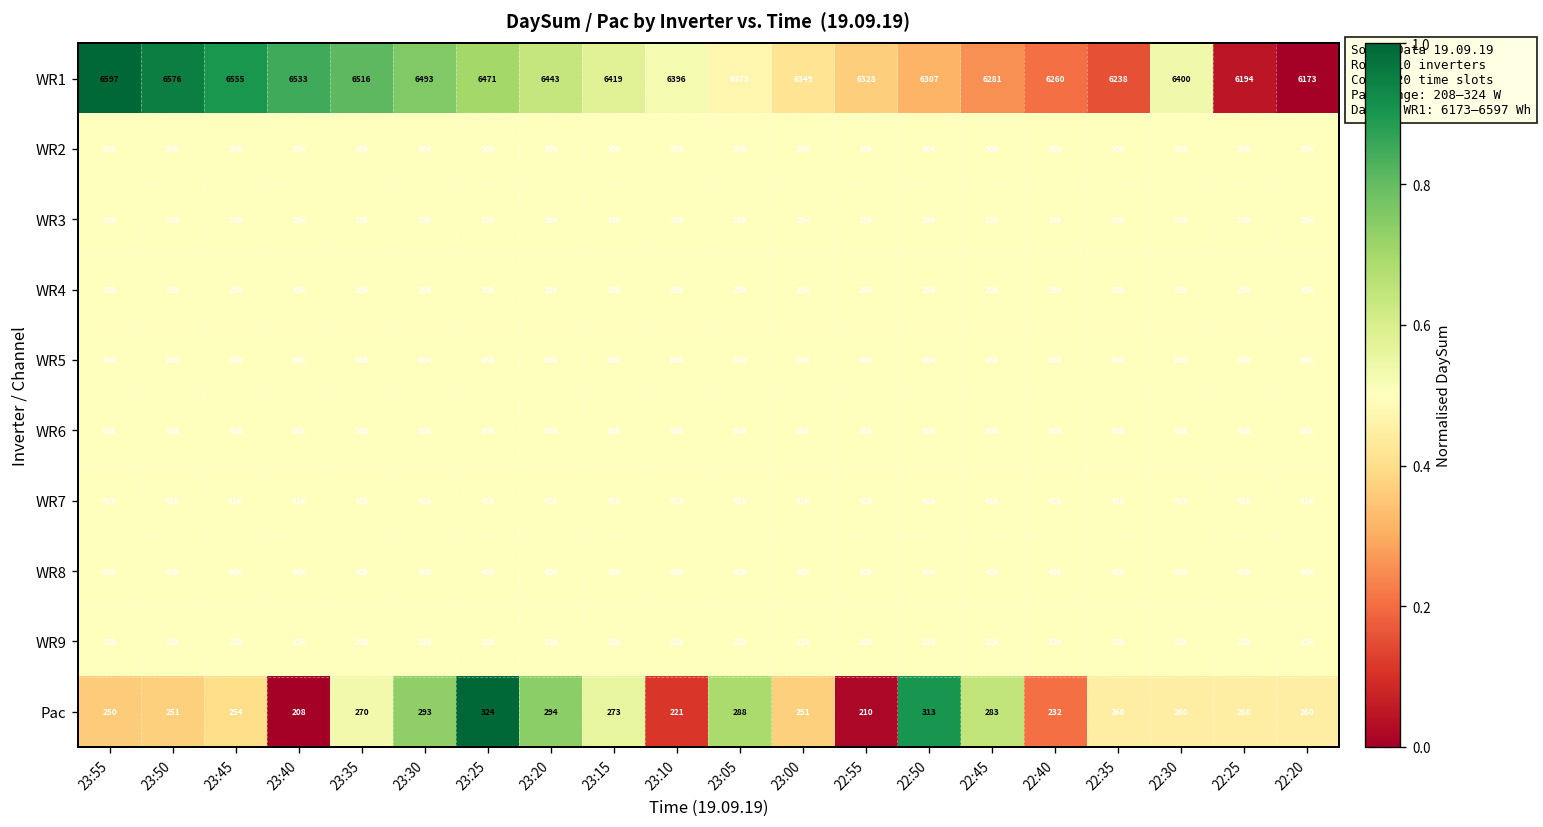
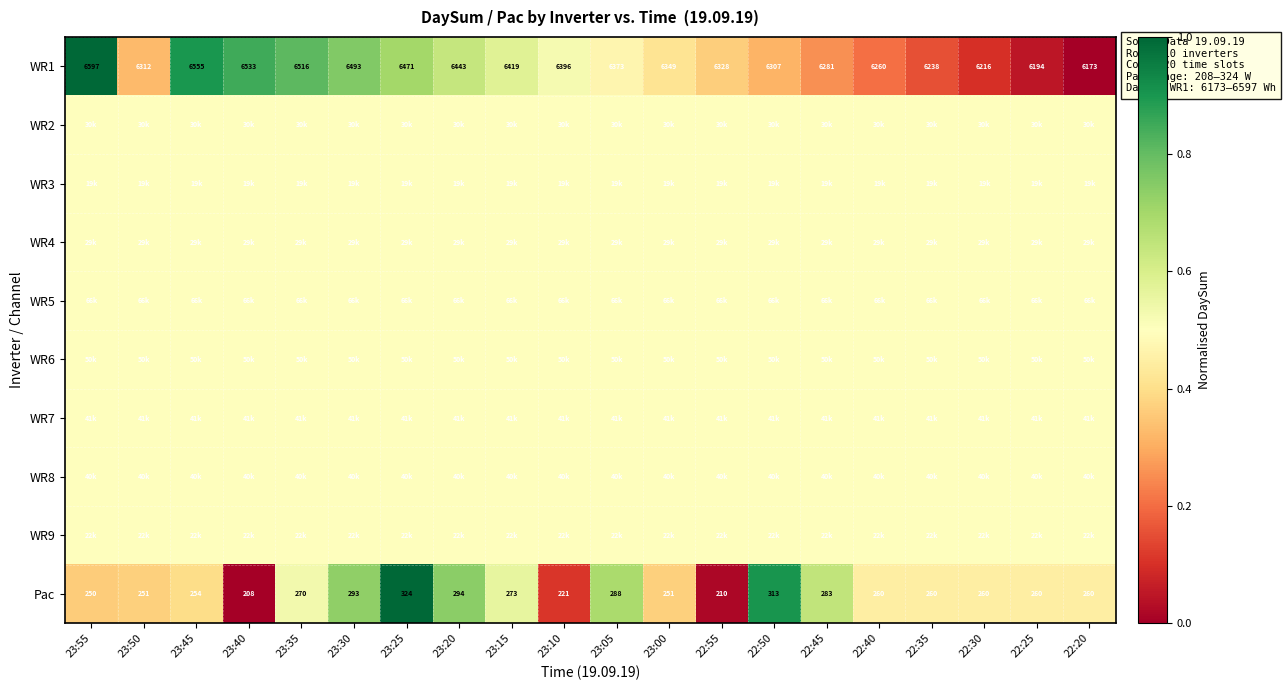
WR1, 23:50: 6576 -> 6312
WR1, 22:30: 6400 -> 6216
Pac, 22:40: 232 -> 260
